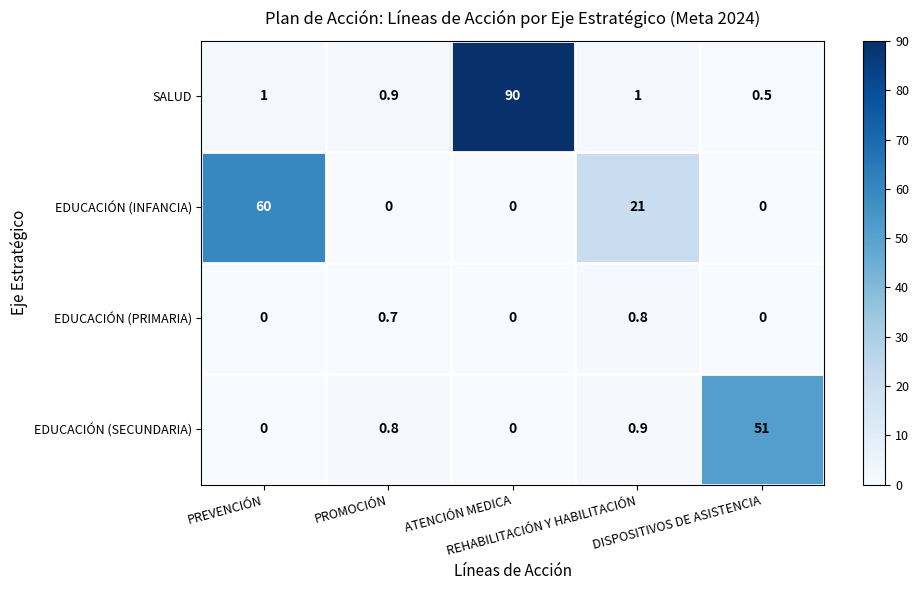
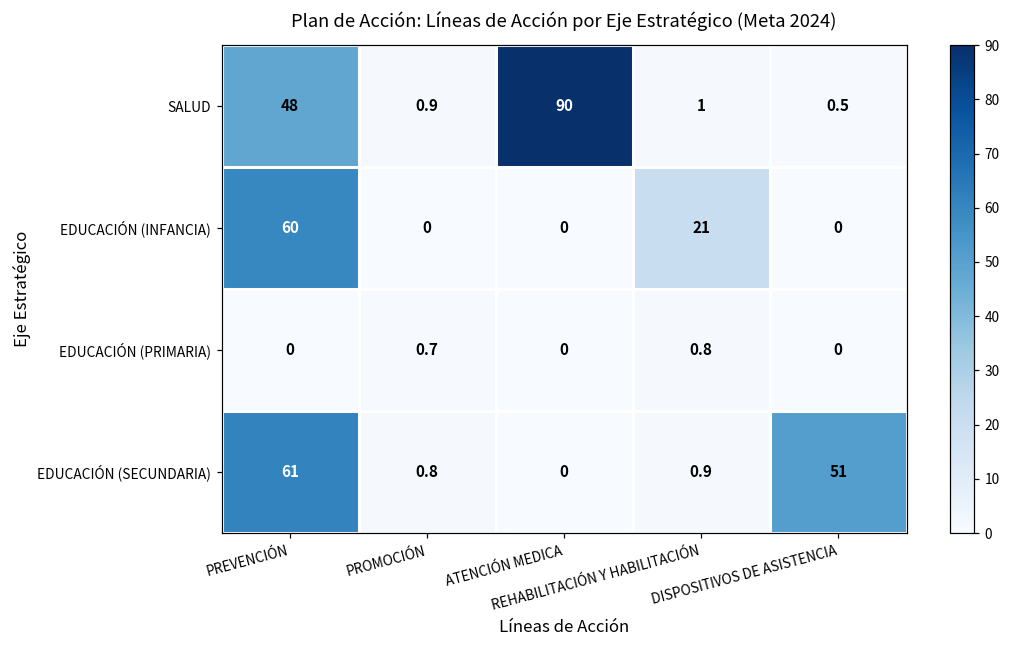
SALUD, PREVENCIÓN: 1 -> 48
EDUCACIÓN (SECUNDARIA), PREVENCIÓN: 0 -> 61
